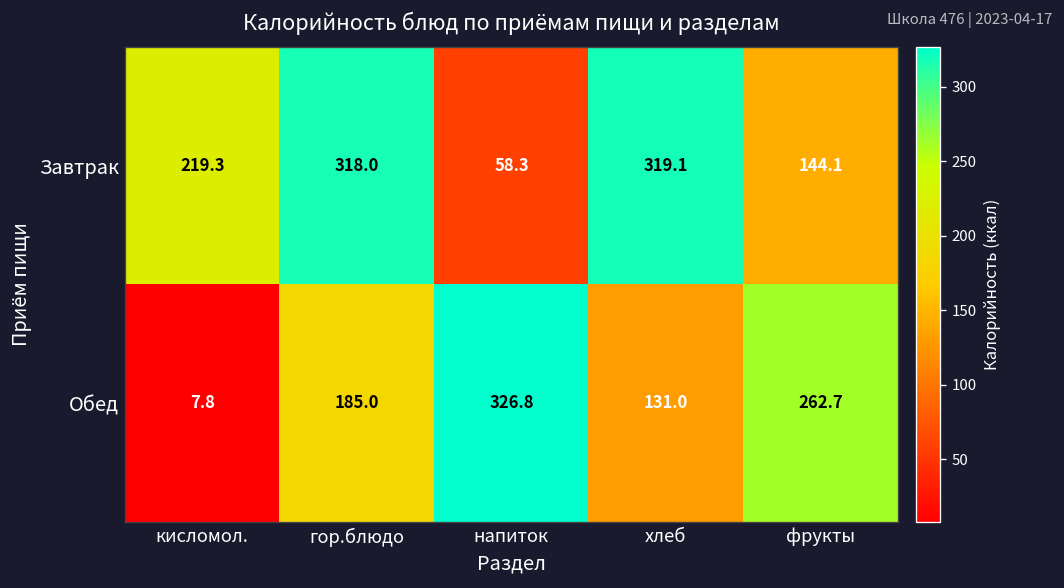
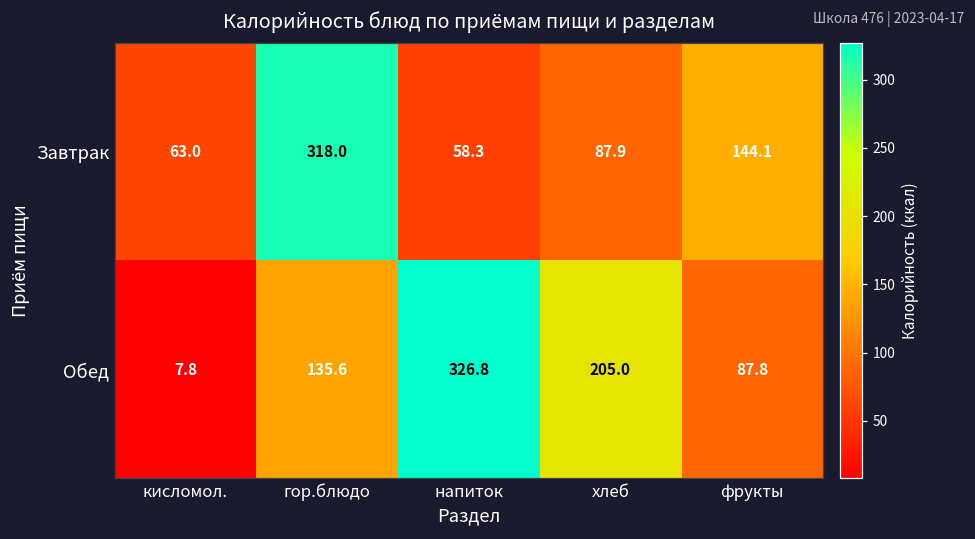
Завтрак, кисломол.: 219.3 -> 63.0
Завтрак, хлеб: 319.1 -> 87.9
Обед, гор.блюдо: 185.0 -> 135.6
Обед, хлеб: 131.0 -> 205.0
Обед, фрукты: 262.7 -> 87.8
